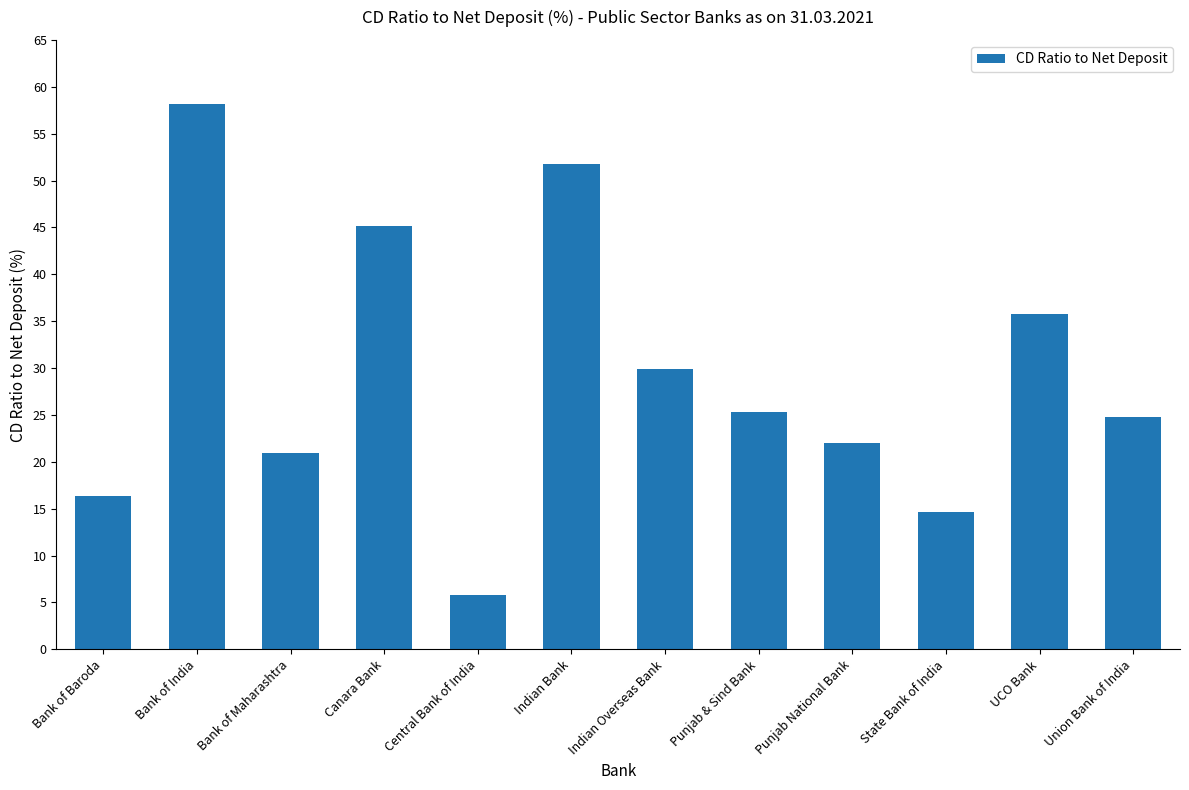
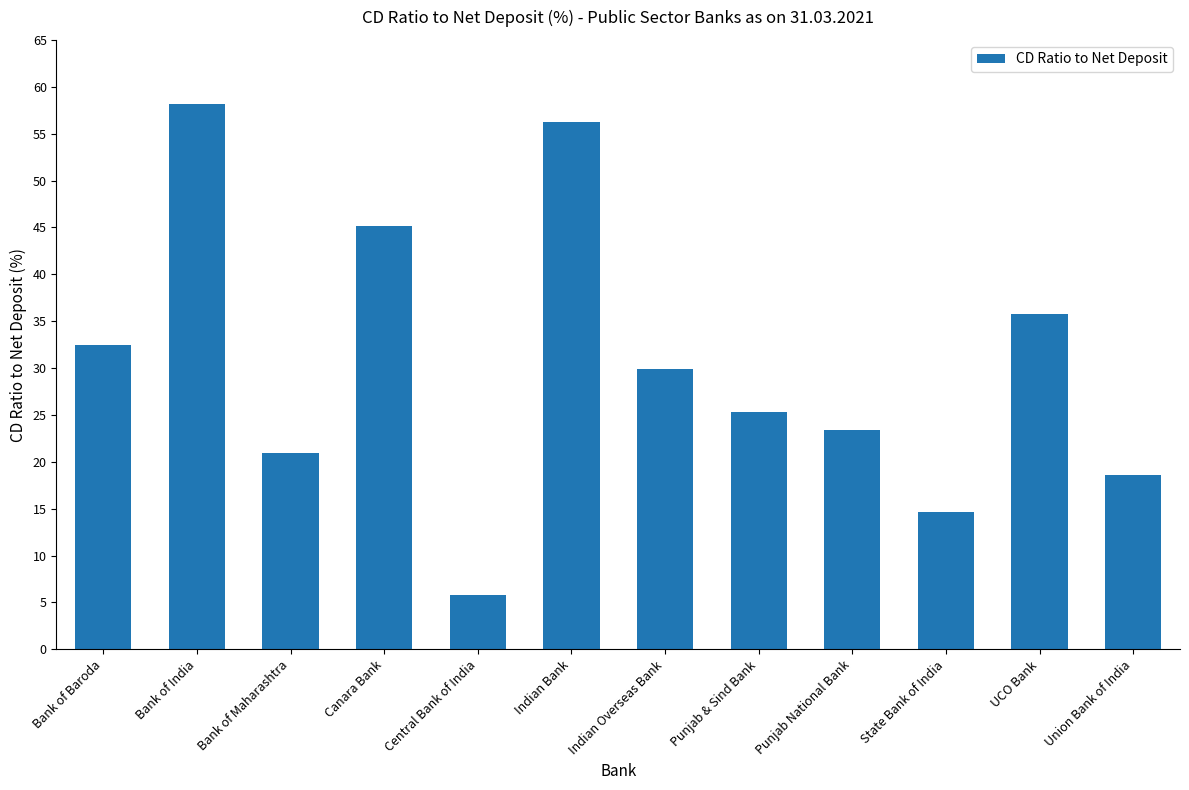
Bank of Baroda: 16 -> 32
Indian Bank: 52 -> 56
Punjab National Bank: 22 -> 23
Union Bank of India: 25 -> 19
